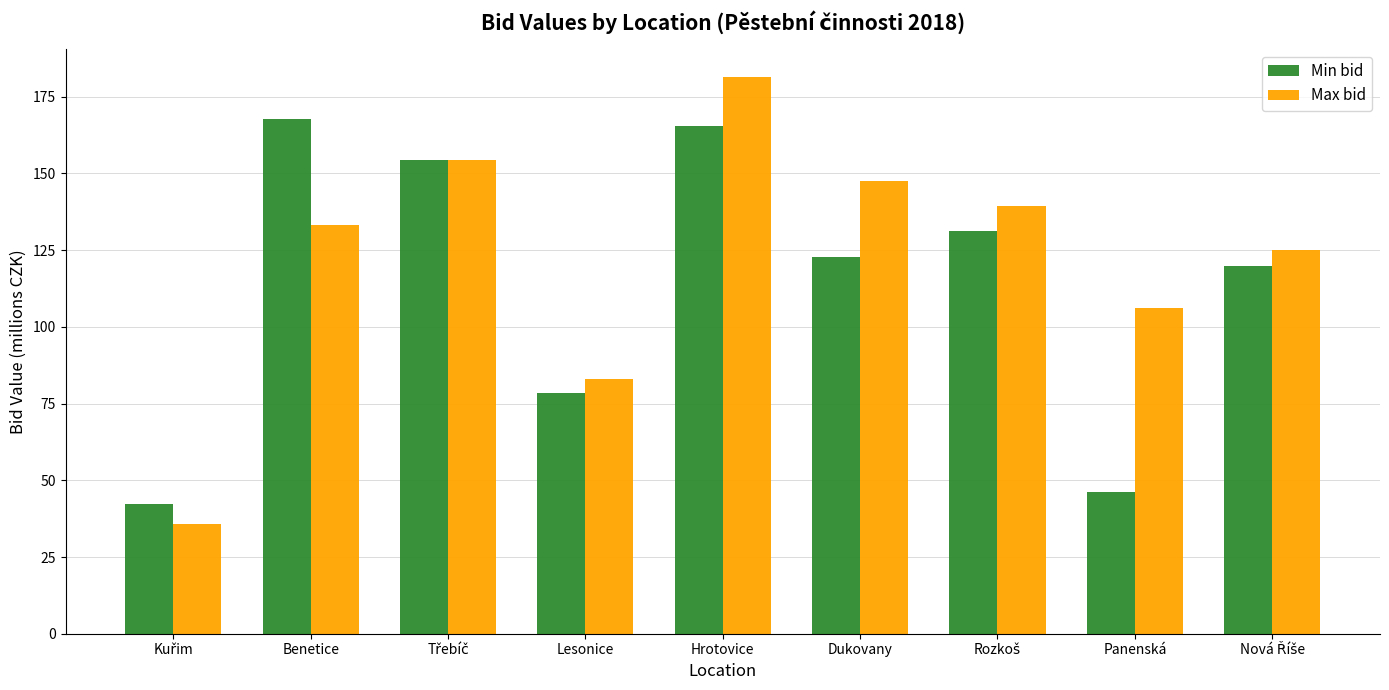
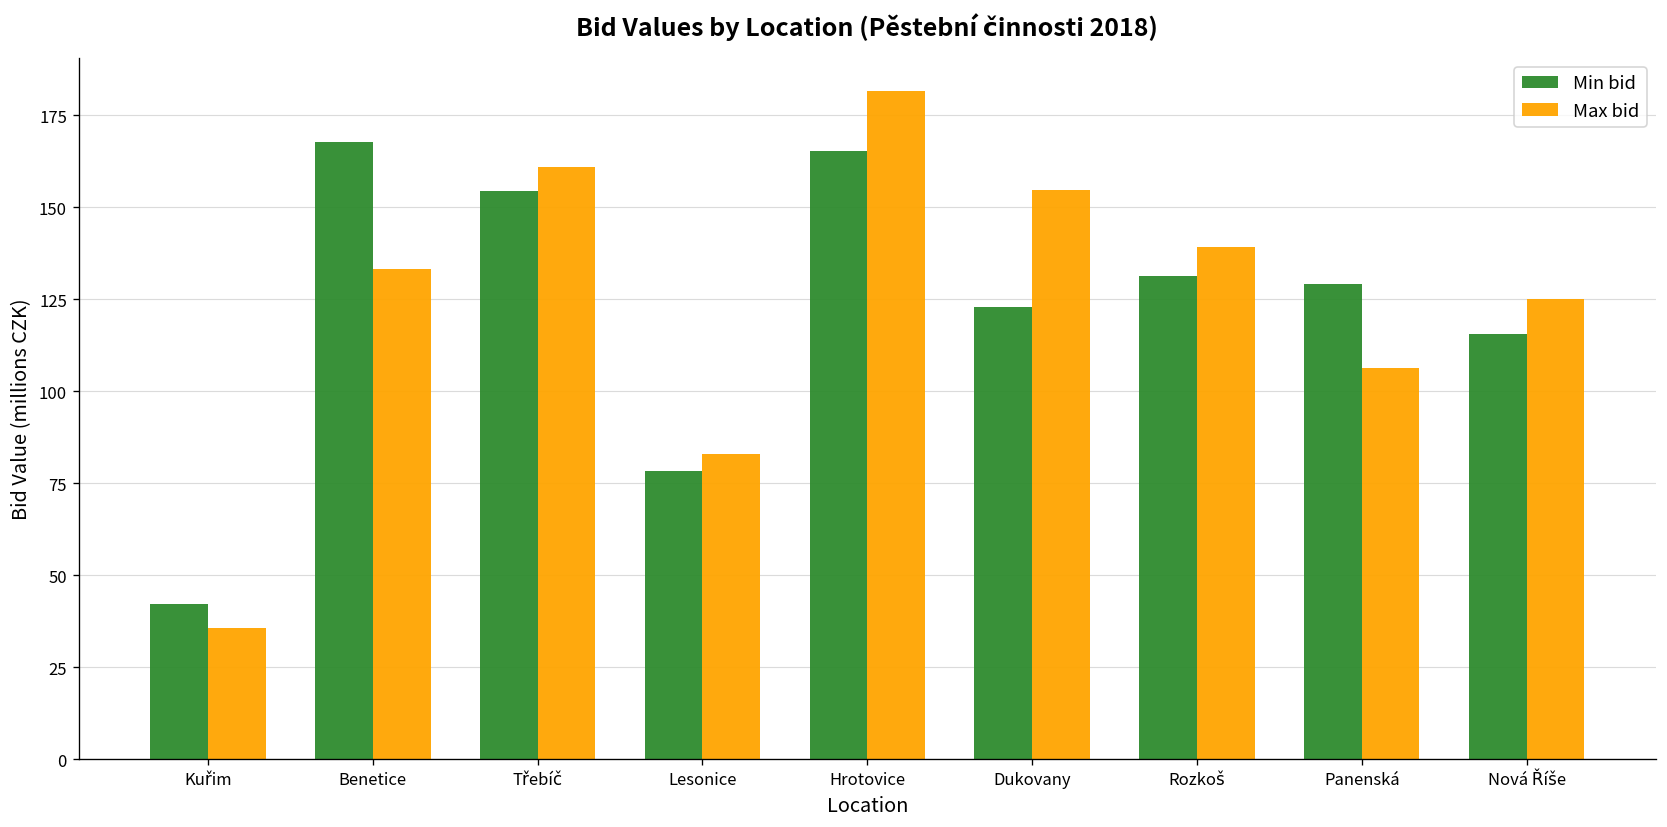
Max bid, Třebíč: 154 -> 161
Max bid, Dukovany: 148 -> 155
Min bid, Panenská: 46 -> 129
Min bid, Nová Říše: 120 -> 116
